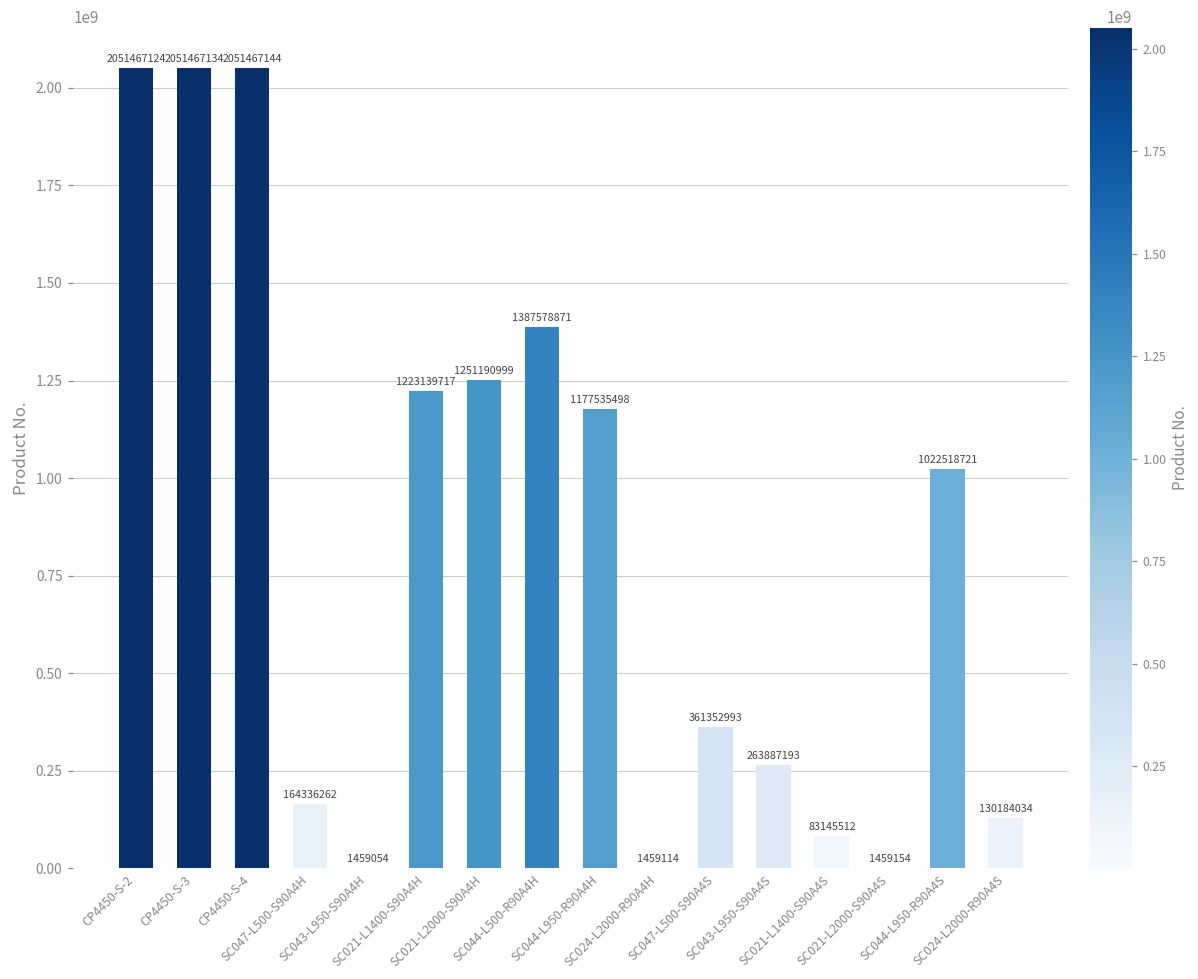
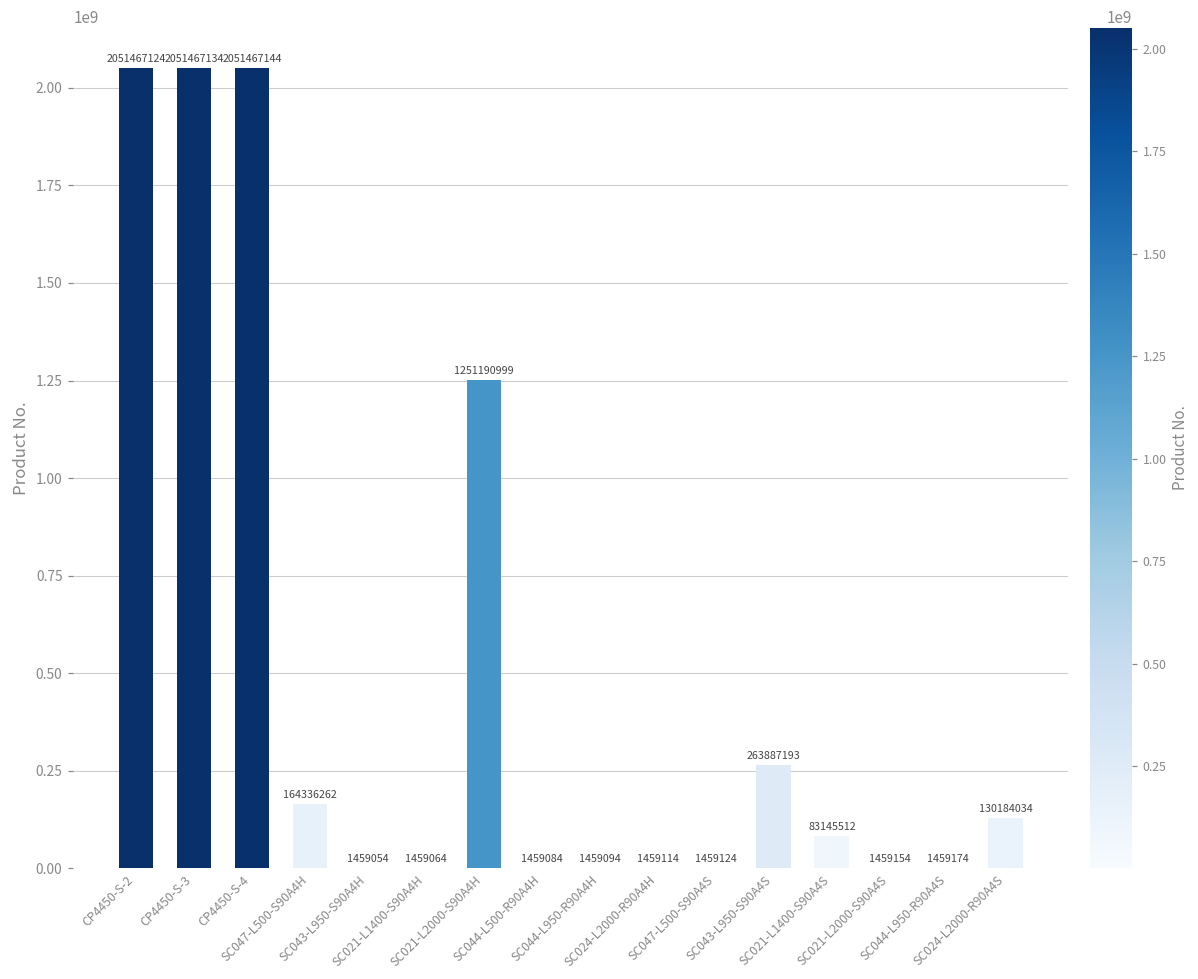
SC021-L1400-S90A4H: 1223139717 -> 1459064
SC044-L500-R90A4H: 1387578871 -> 1459084
SC044-L950-R90A4H: 1177535498 -> 1459094
SC047-L500-S90A4S: 361352993 -> 1459124
SC044-L950-R90A4S: 1022518721 -> 1459174
